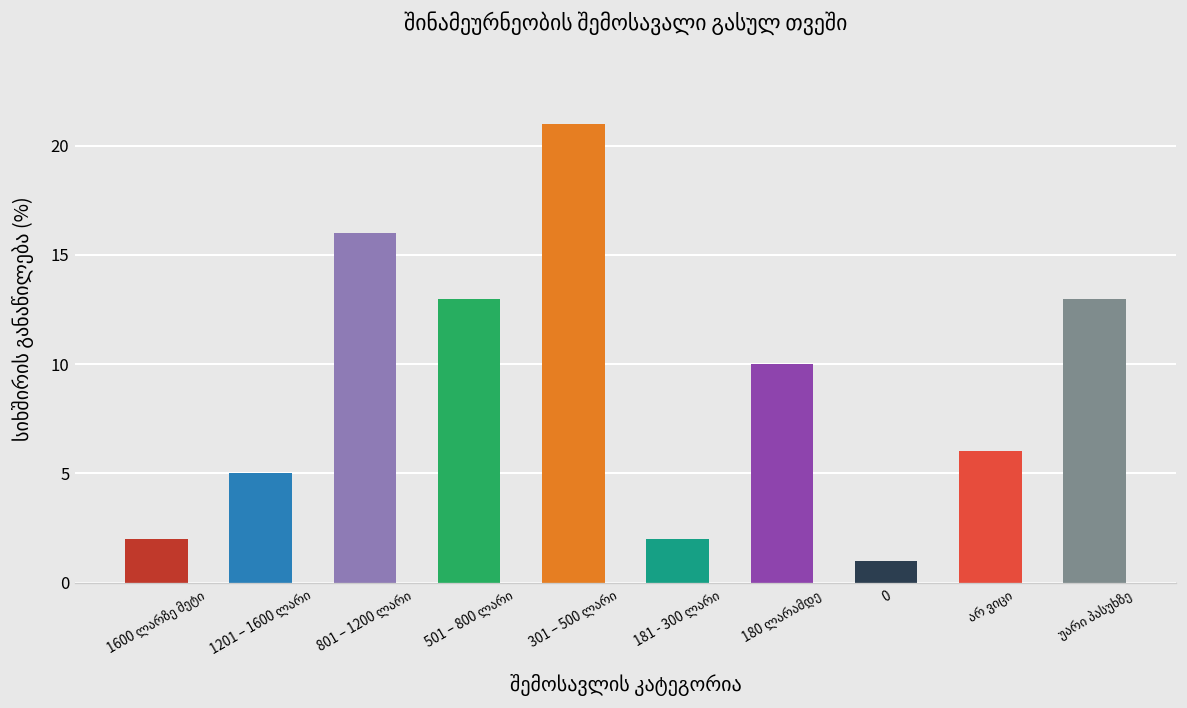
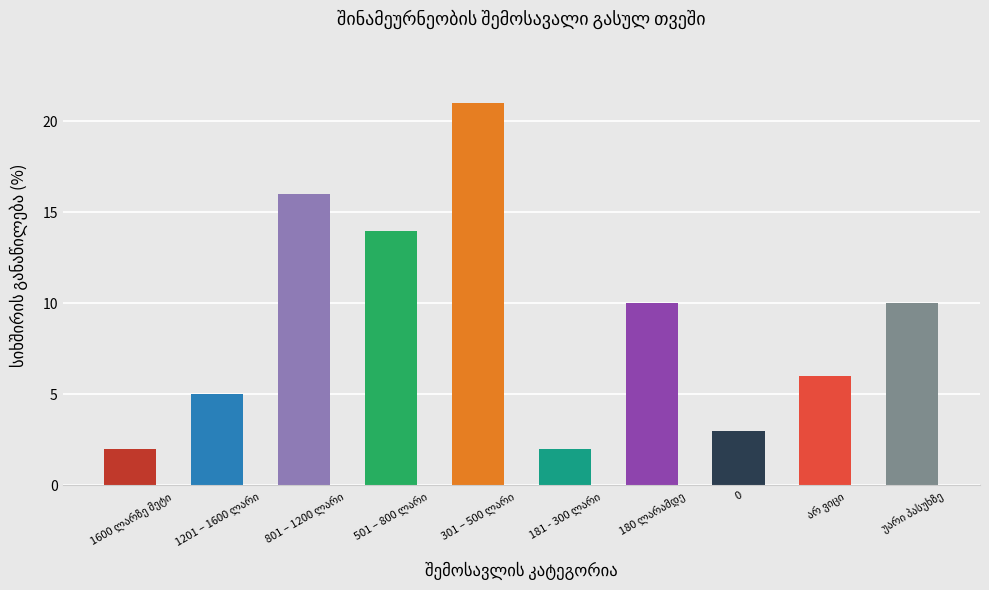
501 – 800 ლარი: 13 -> 14
0: 1 -> 3
უარი პასუხზე: 13 -> 10
